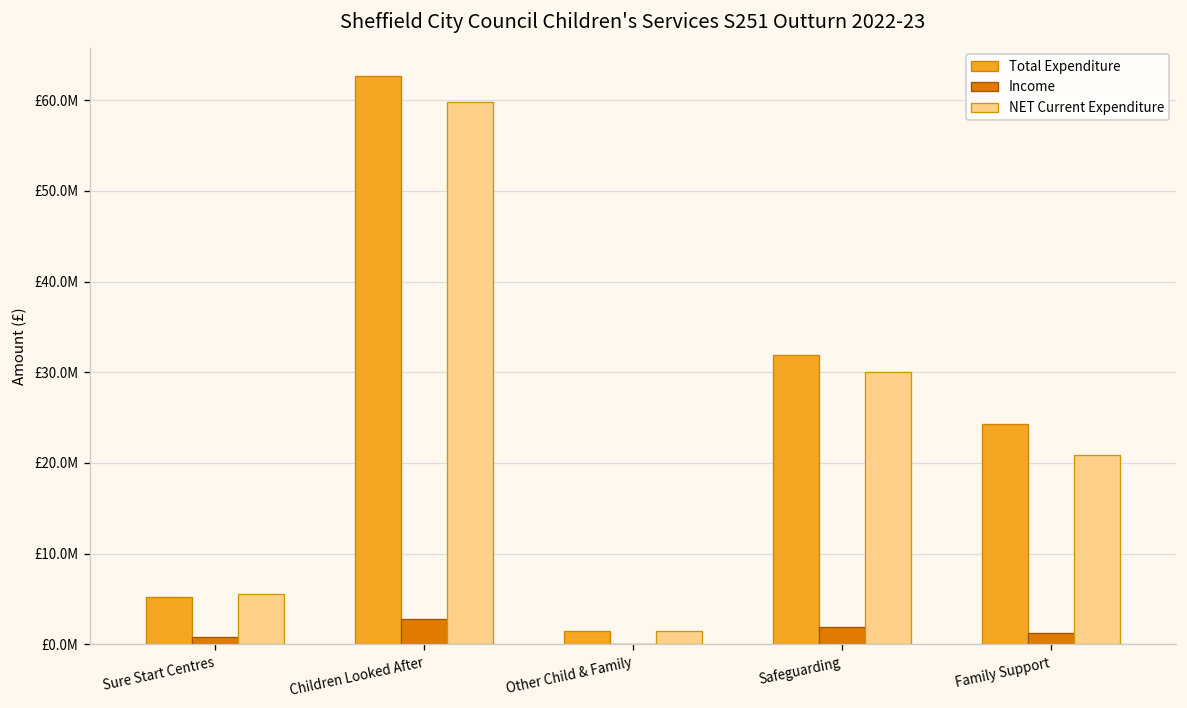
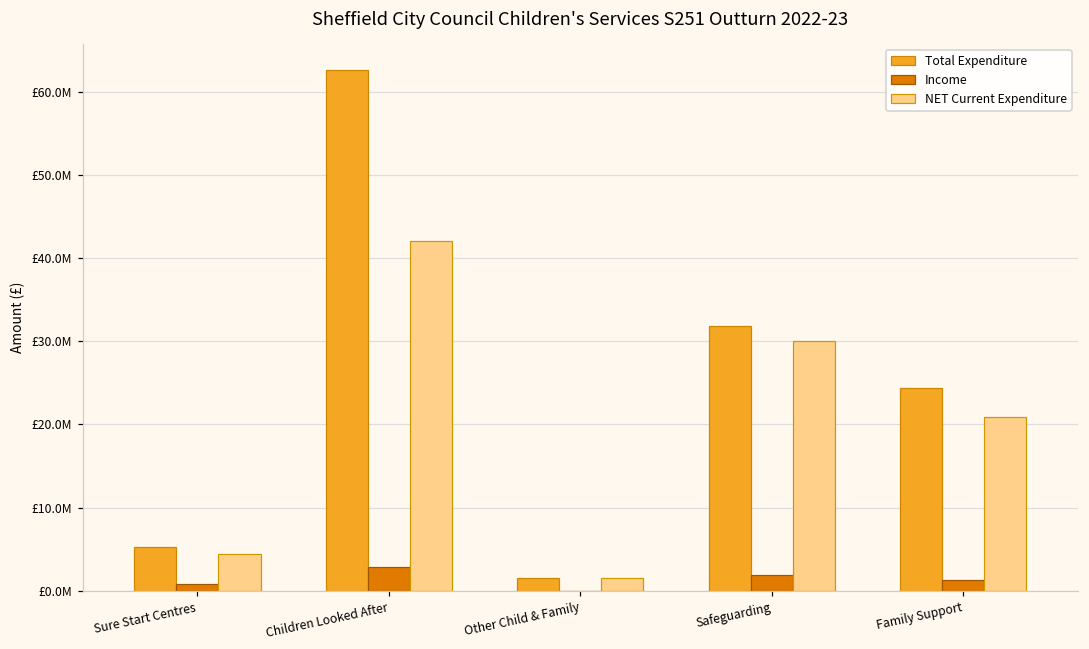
NET Current Expenditure, Sure Start Centres: £6000000 -> £4000000
NET Current Expenditure, Children Looked After: £60000000 -> £42000000
